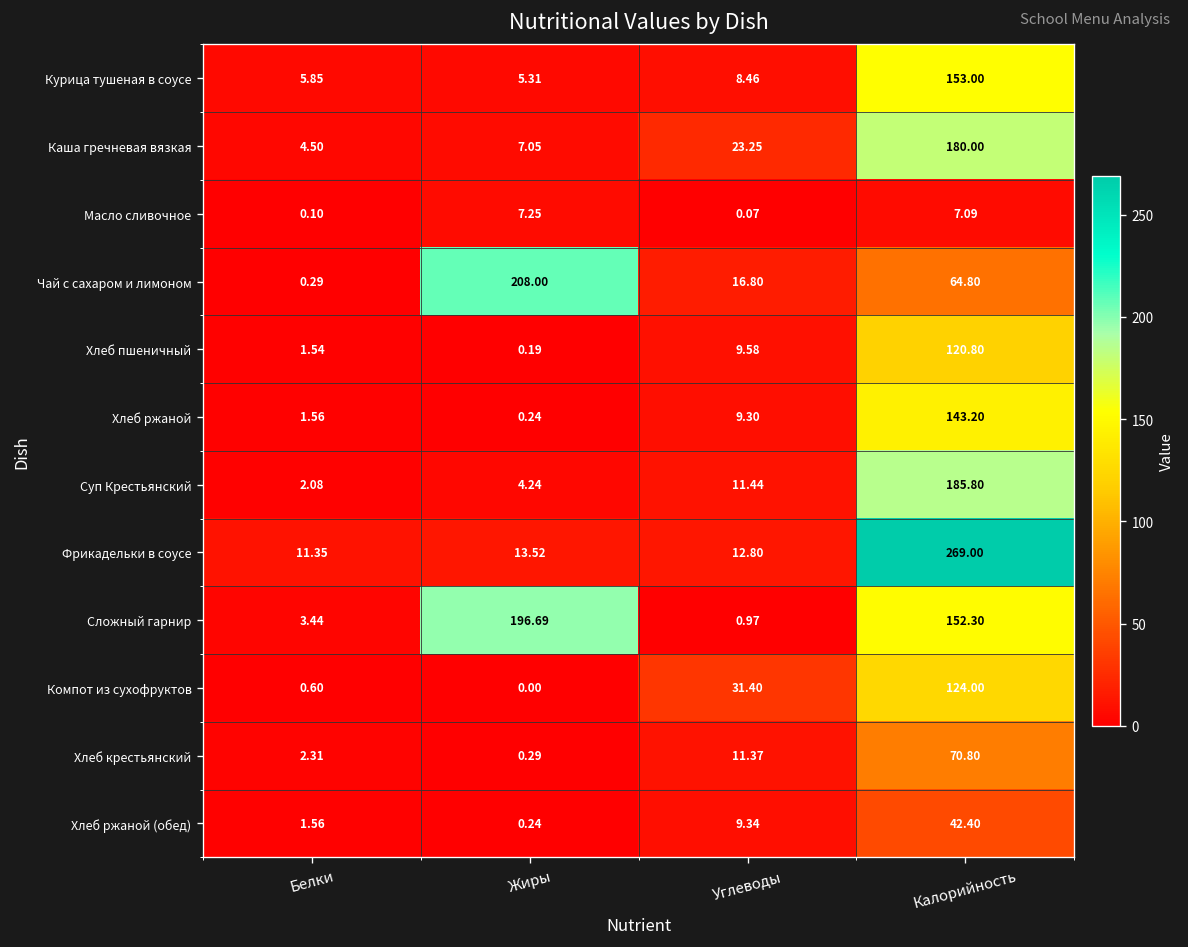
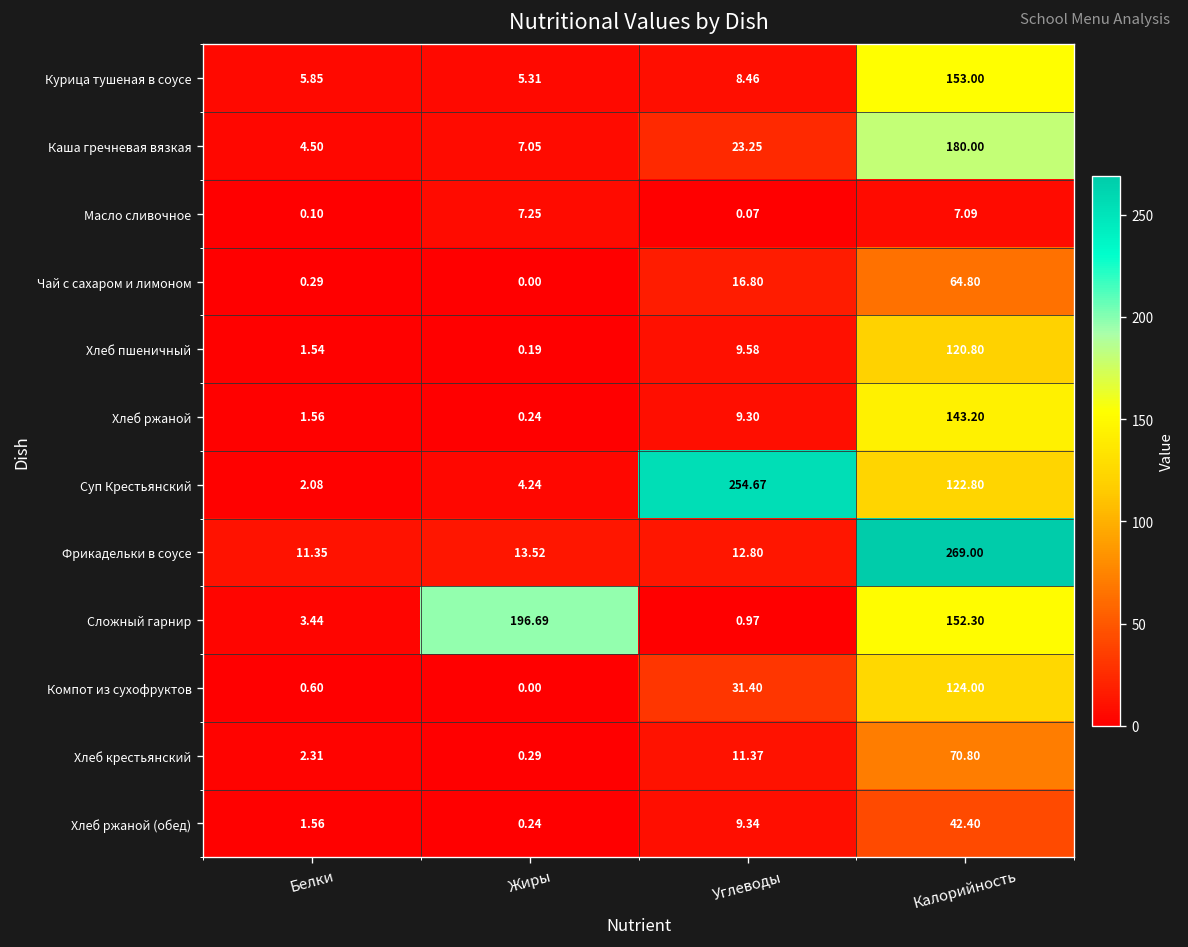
Чай с сахаром и лимоном, Жиры: 208.00 -> 0.00
Суп Крестьянский, Углеводы: 11.44 -> 254.67
Суп Крестьянский, Калорийность: 185.80 -> 122.80
